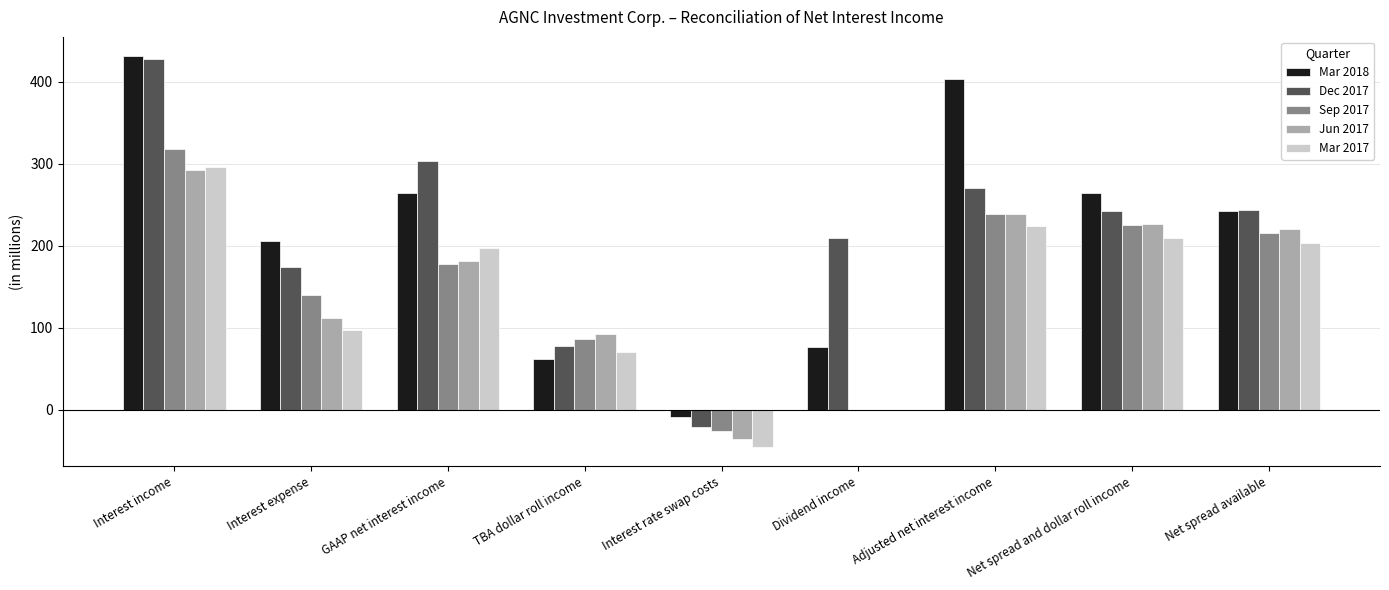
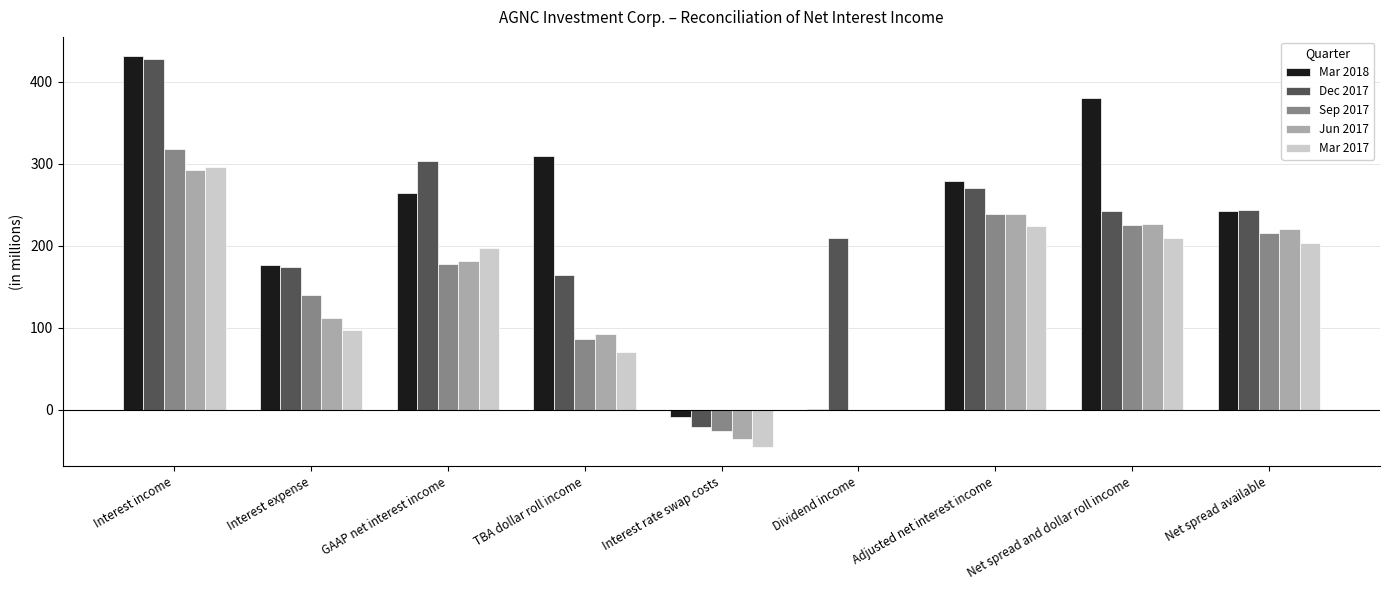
Mar 2018, Interest expense: 210 -> 180
Mar 2018, TBA dollar roll income: 60 -> 310
Dec 2017, TBA dollar roll income: 80 -> 160
Mar 2018, Dividend income: 80 -> 0
Mar 2018, Adjusted net interest income: 400 -> 280
Mar 2018, Net spread and dollar roll income: 270 -> 380
